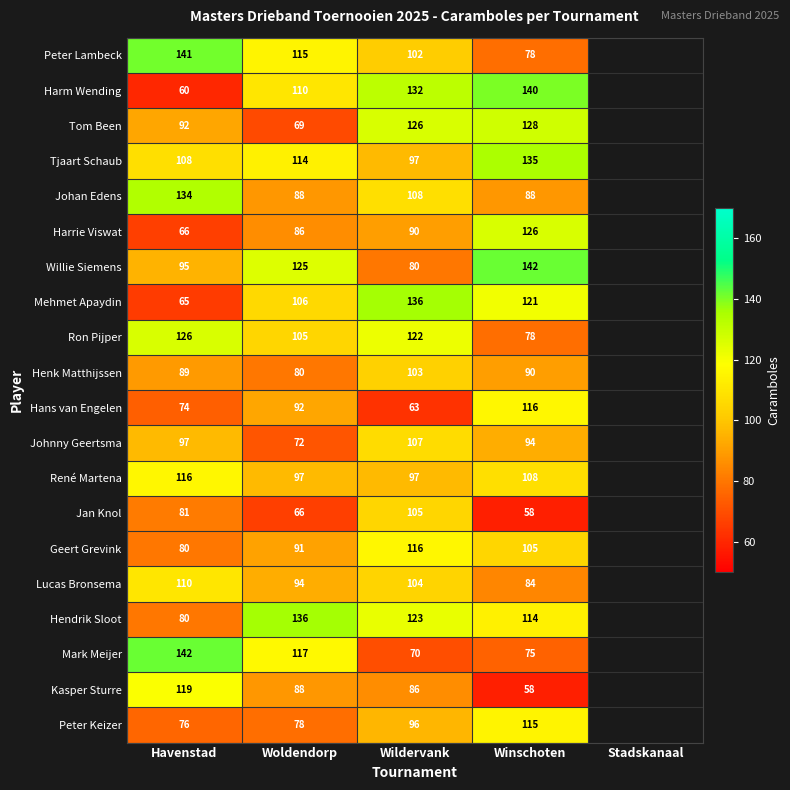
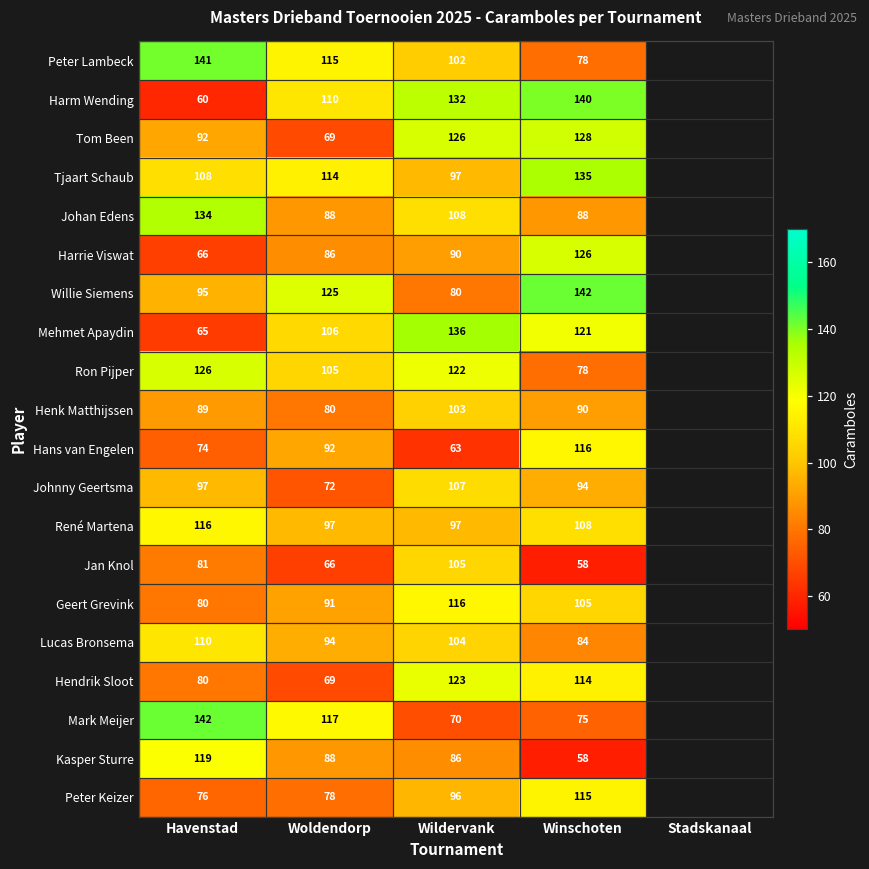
Hendrik Sloot, Woldendorp: 136 -> 69
